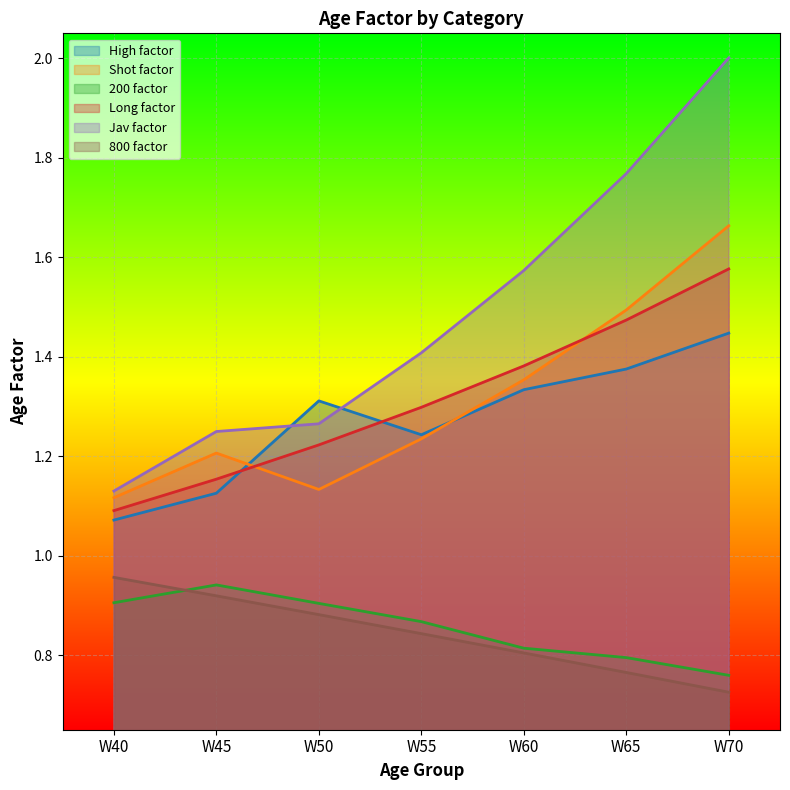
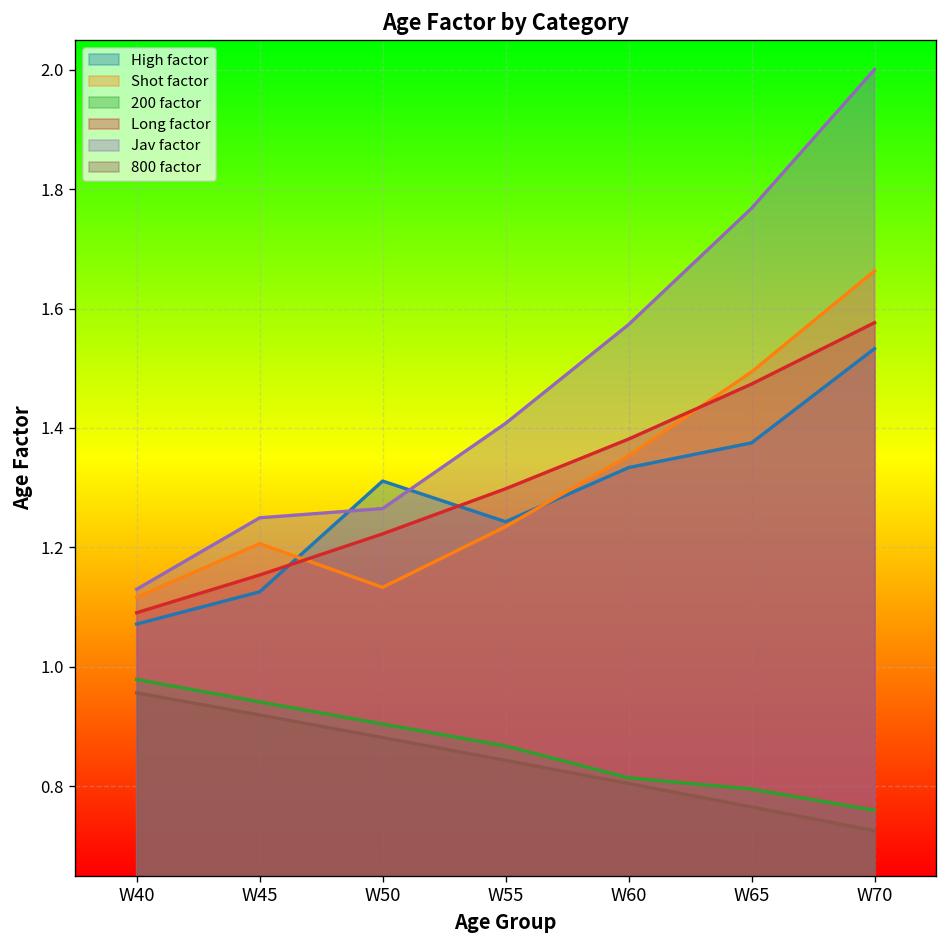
200 factor, W40: 0.91 -> 0.98
High factor, W70: 1.45 -> 1.53
